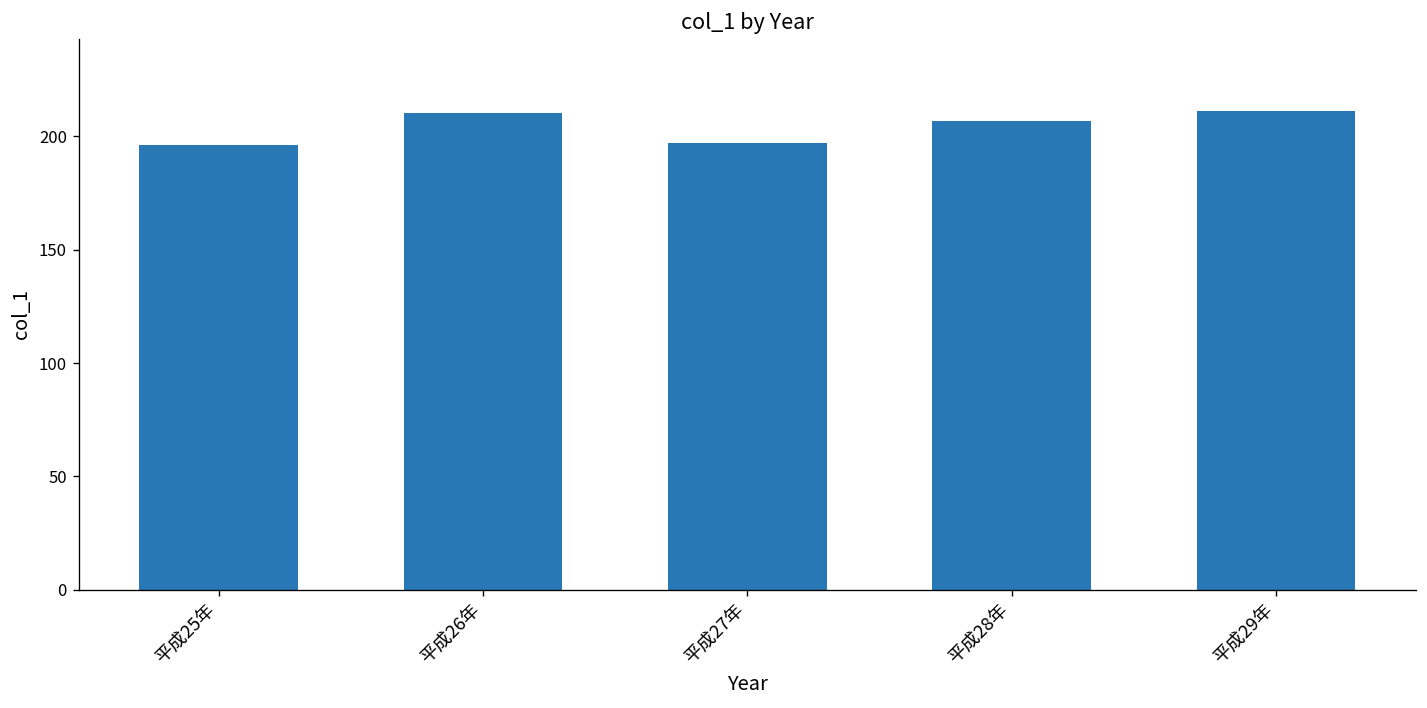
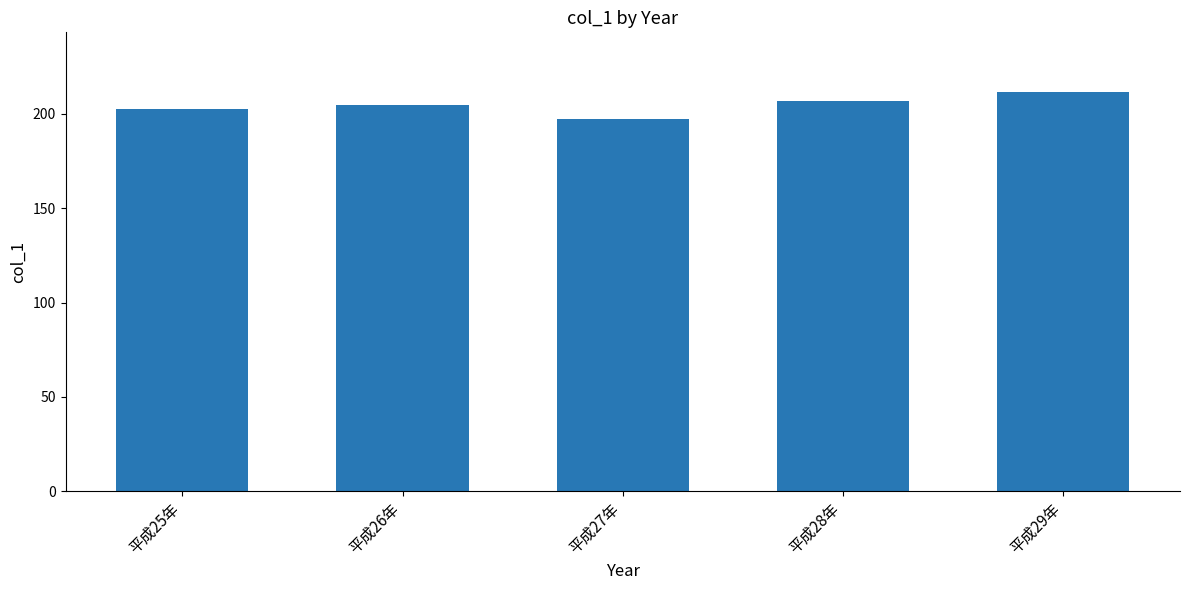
平成25年: 196 -> 203
平成26年: 210 -> 205
